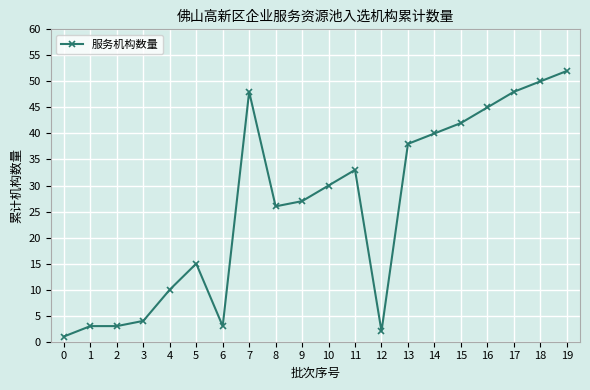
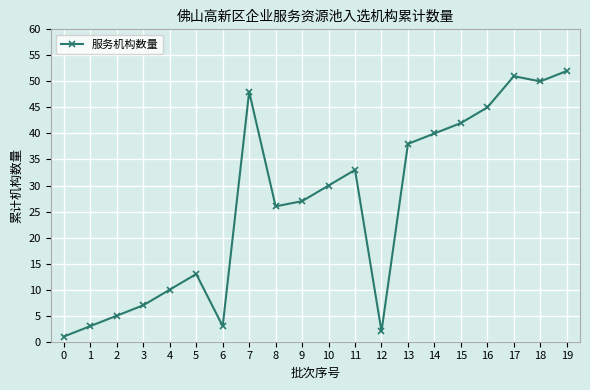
2: 3 -> 5
3: 4 -> 7
5: 15 -> 13
17: 48 -> 51
